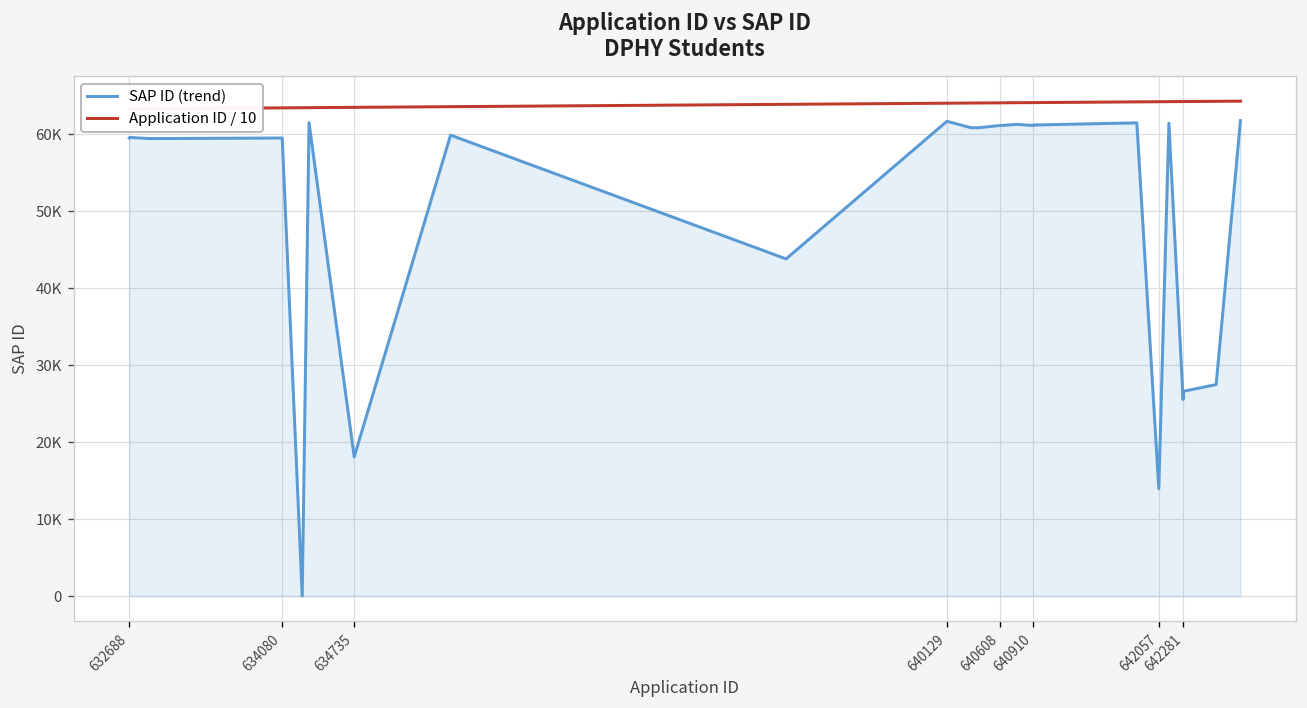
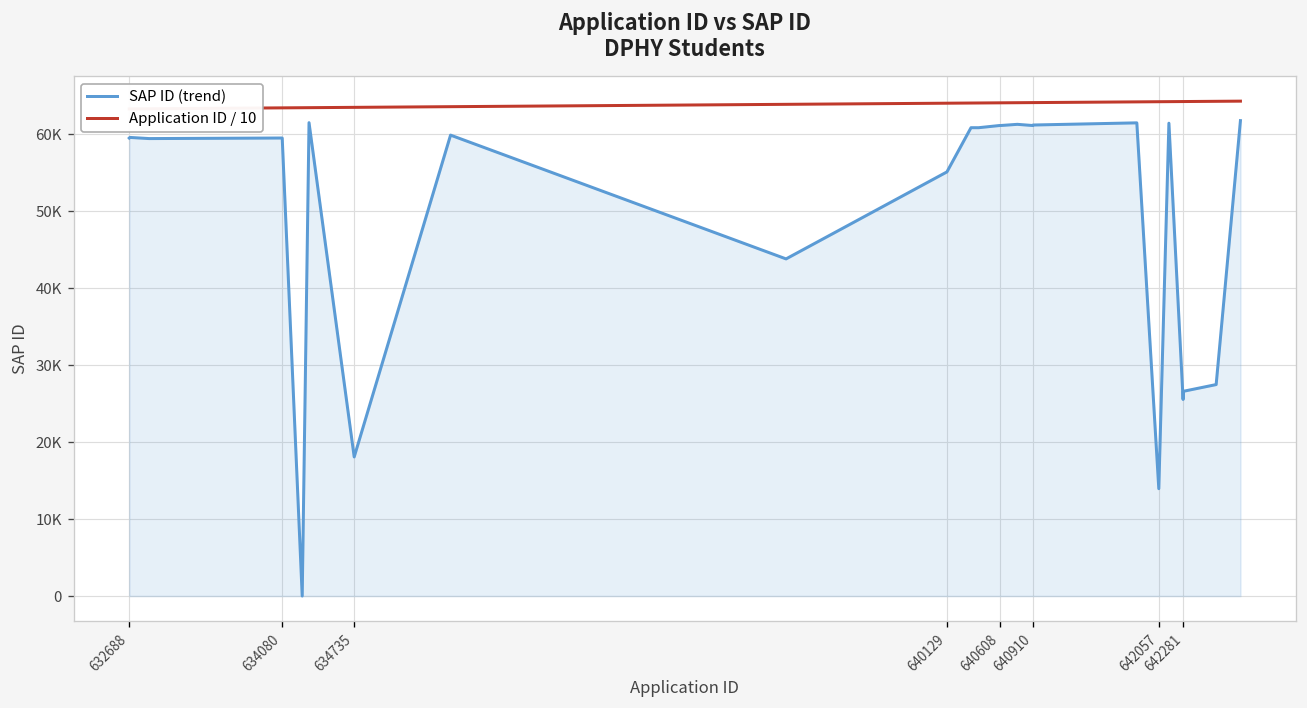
SAP ID (trend), 640129: 62000 -> 55000
